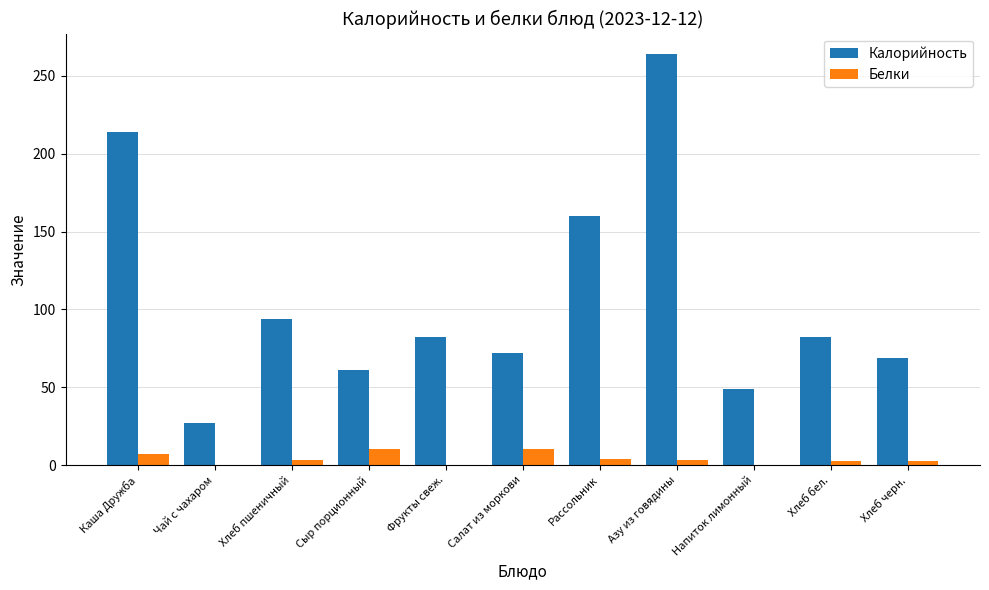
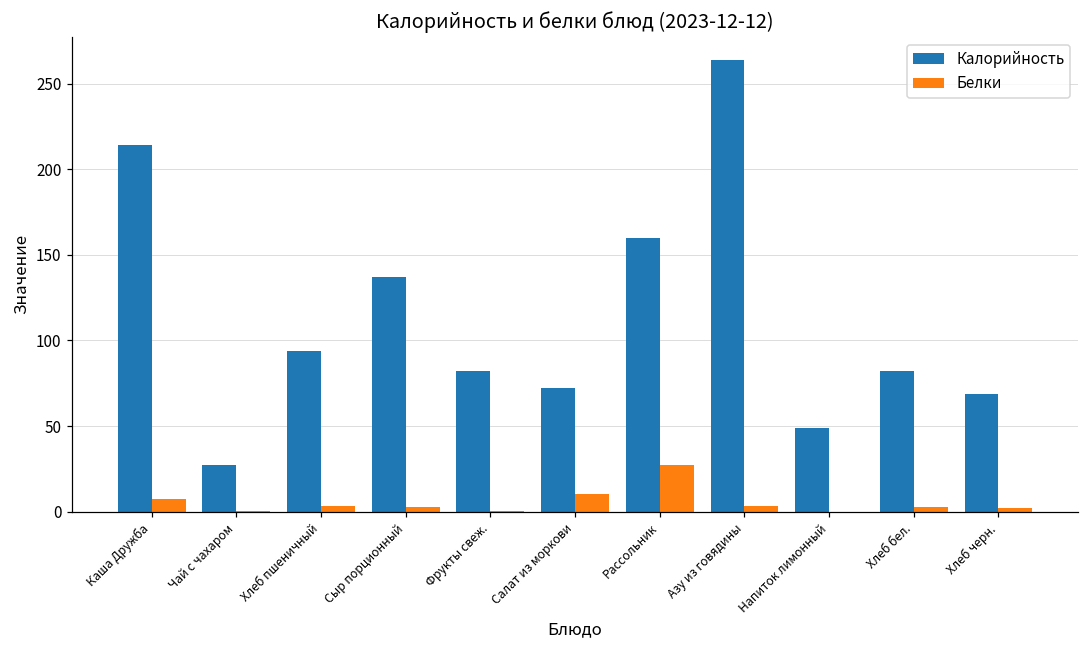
Калорийность, Сыр порционный: 61 -> 137
Белки, Сыр порционный: 10 -> 3
Белки, Рассольник: 4 -> 27
